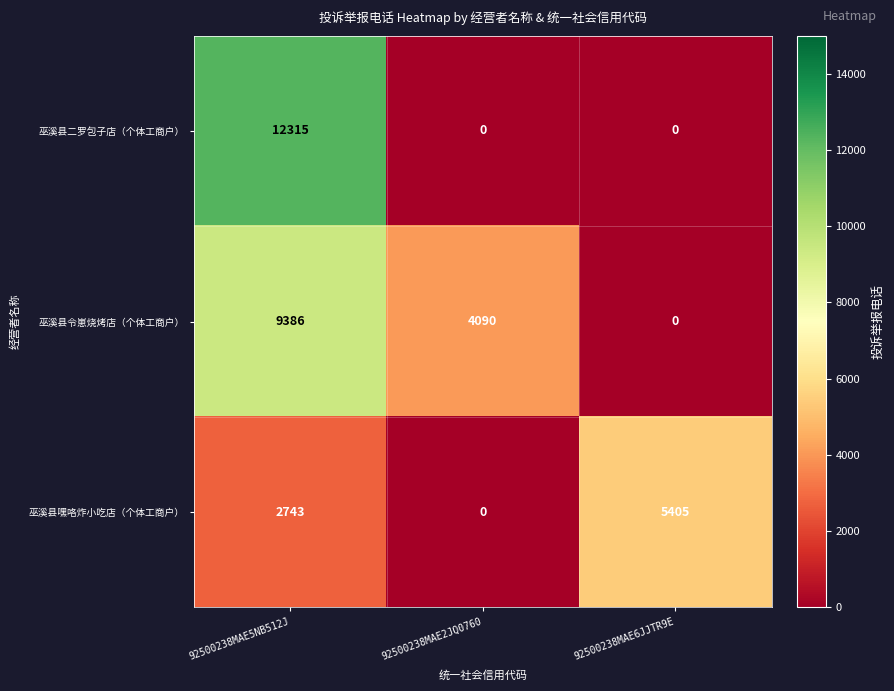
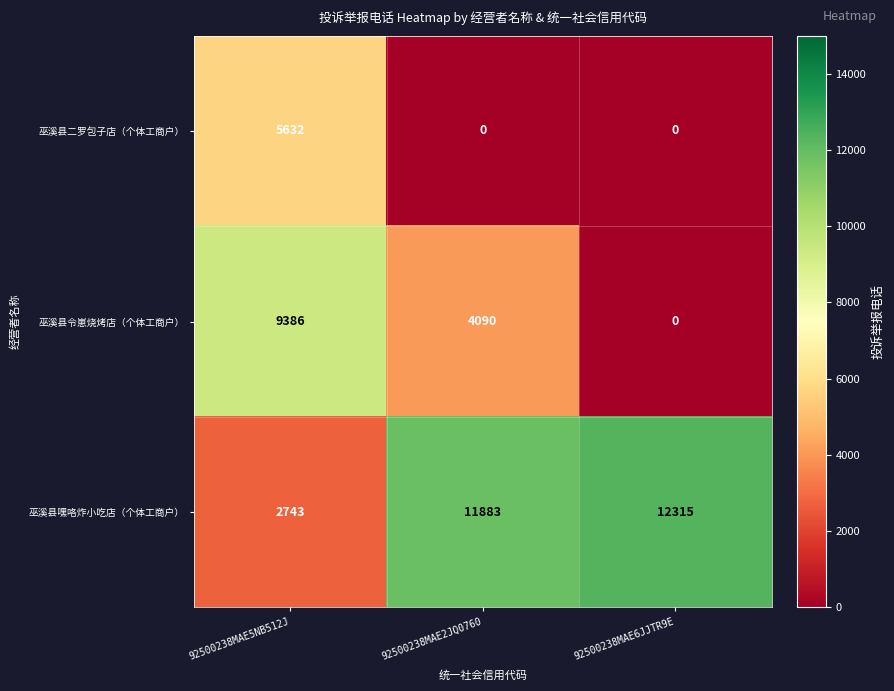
巫溪县二罗包子店（个体工商户）, 92500238MAE5NB512J: 12315 -> 5632
巫溪县嘿咯炸小吃店（个体工商户）, 92500238MAE2JQ0760: 0 -> 11883
巫溪县嘿咯炸小吃店（个体工商户）, 92500238MAE6JJTR9E: 5405 -> 12315
